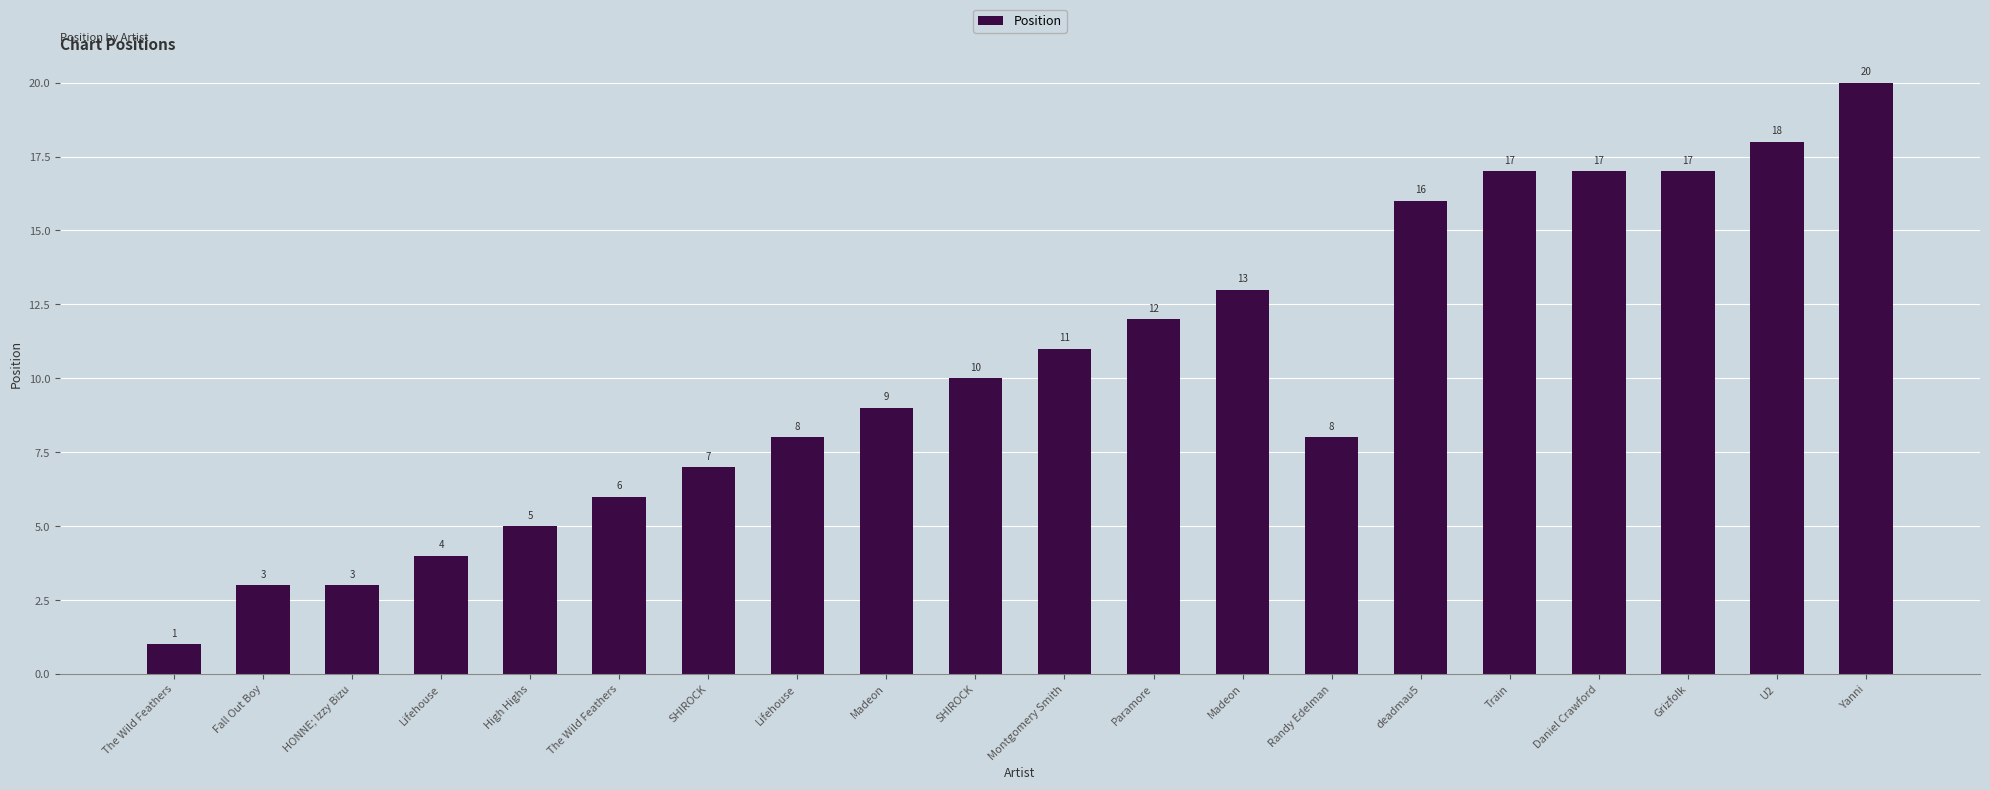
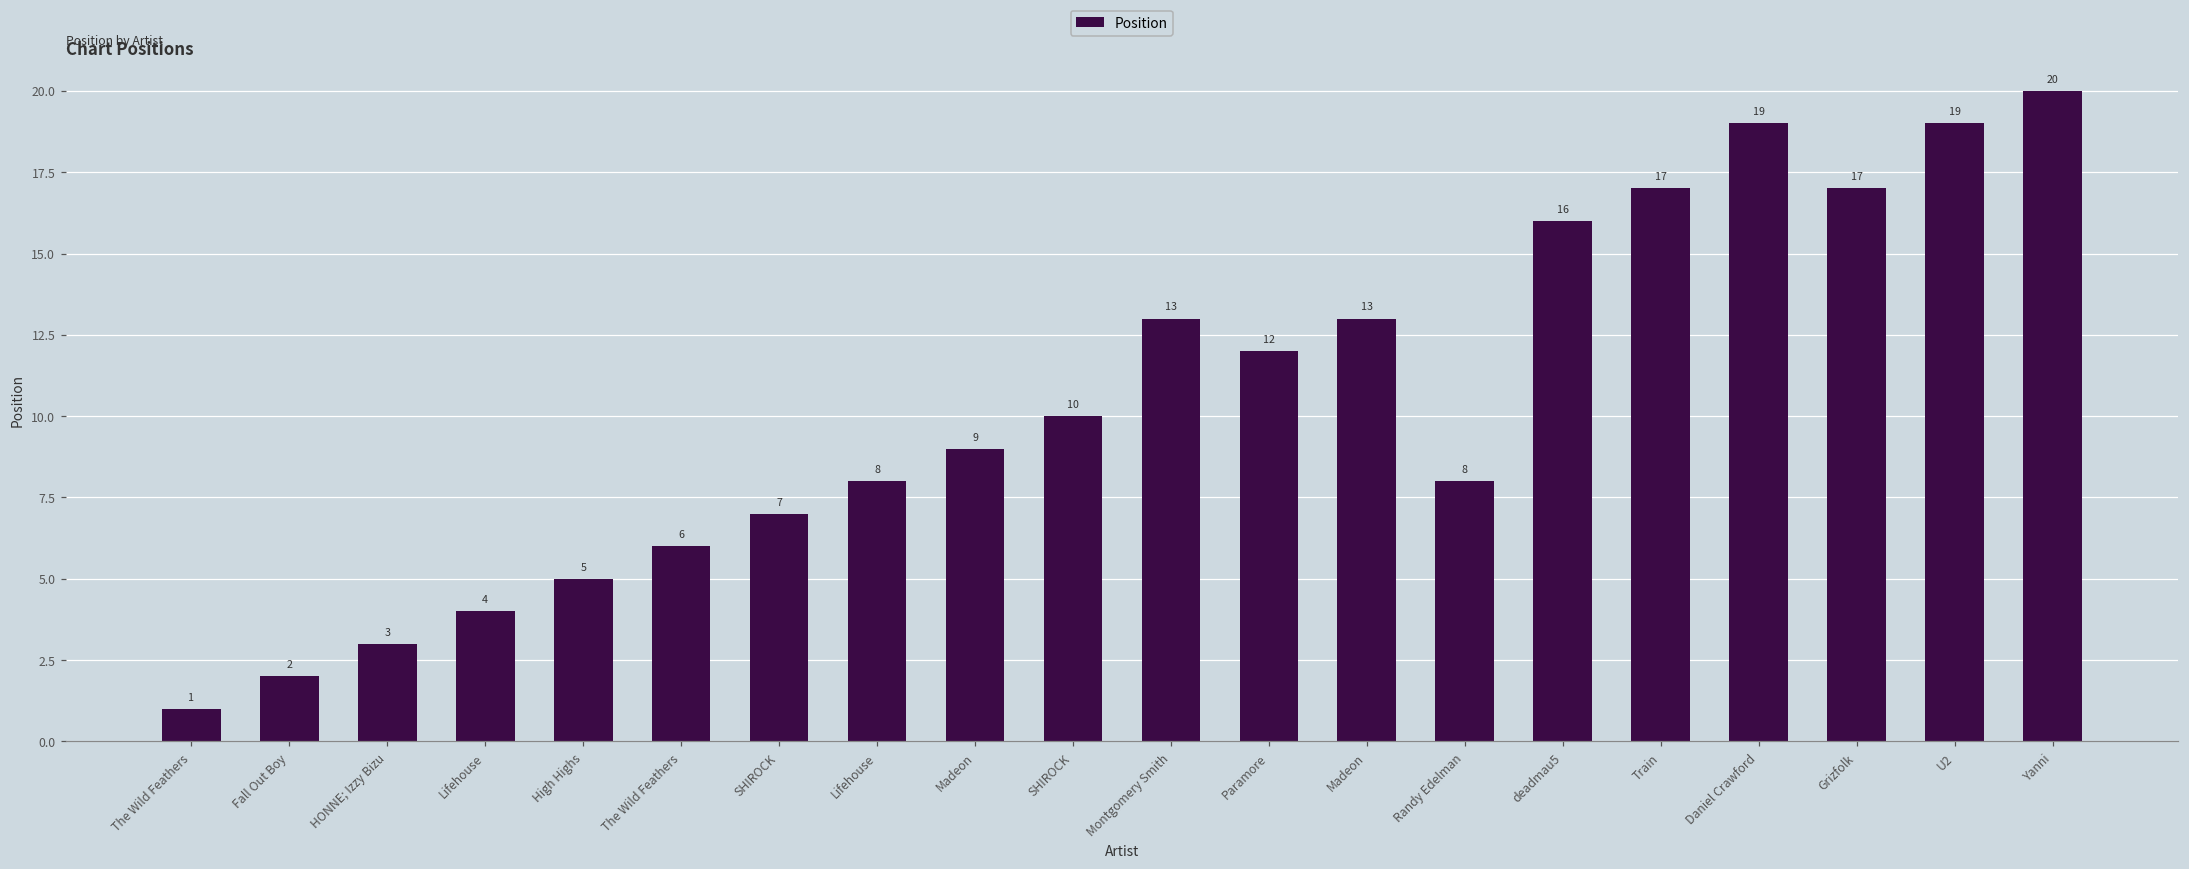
Fall Out Boy: 3 -> 2
Montgomery Smith: 11 -> 13
Daniel Crawford: 17 -> 19
U2: 18 -> 19
